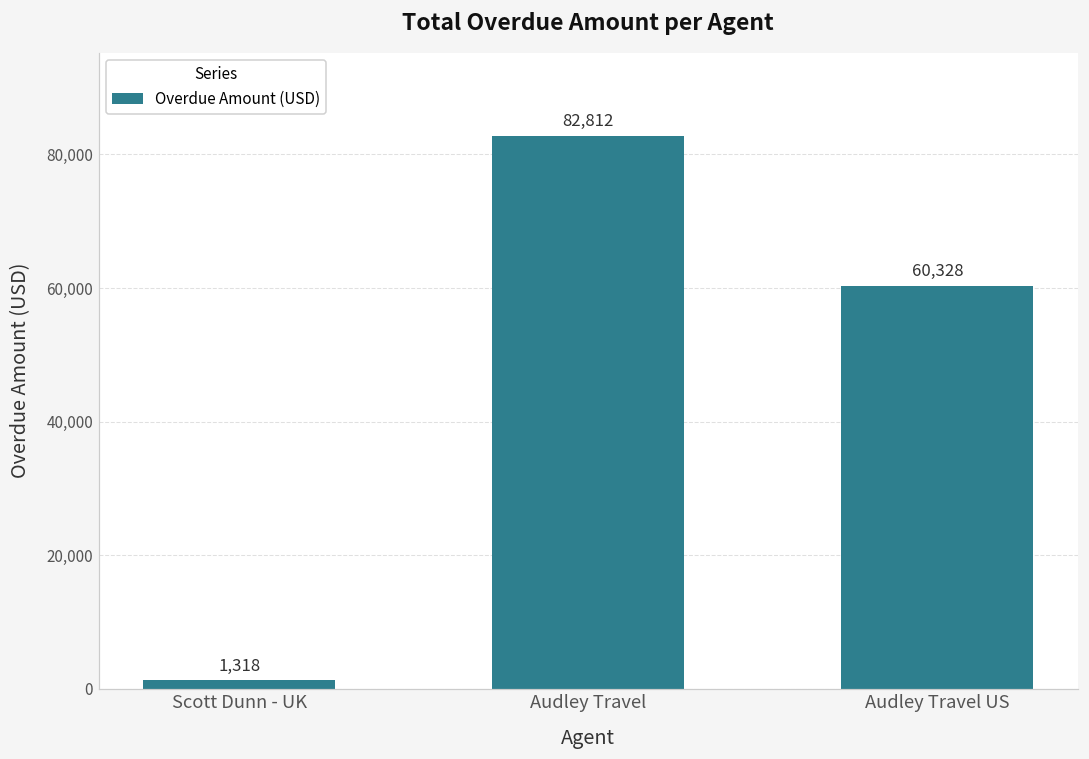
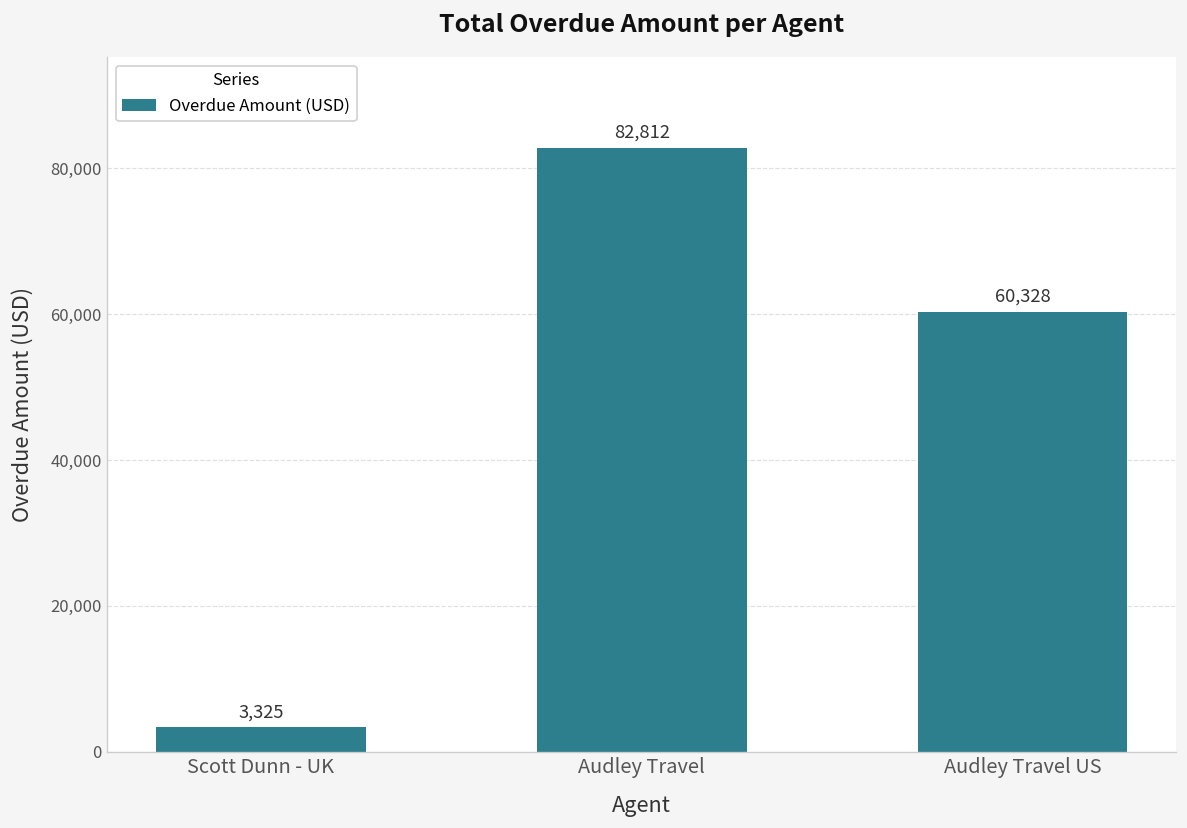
Scott Dunn - UK: 1,318 -> 3,325
